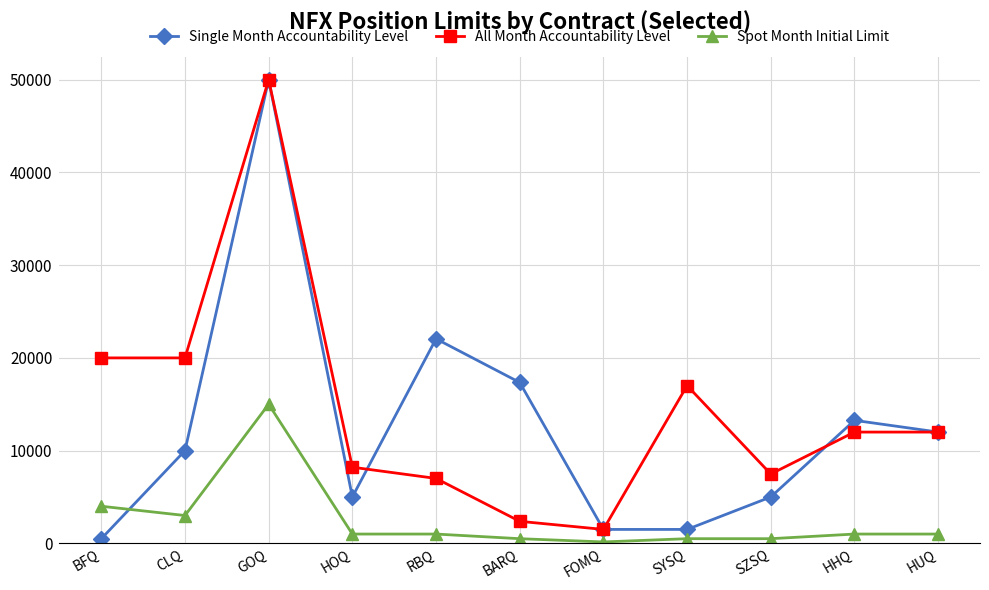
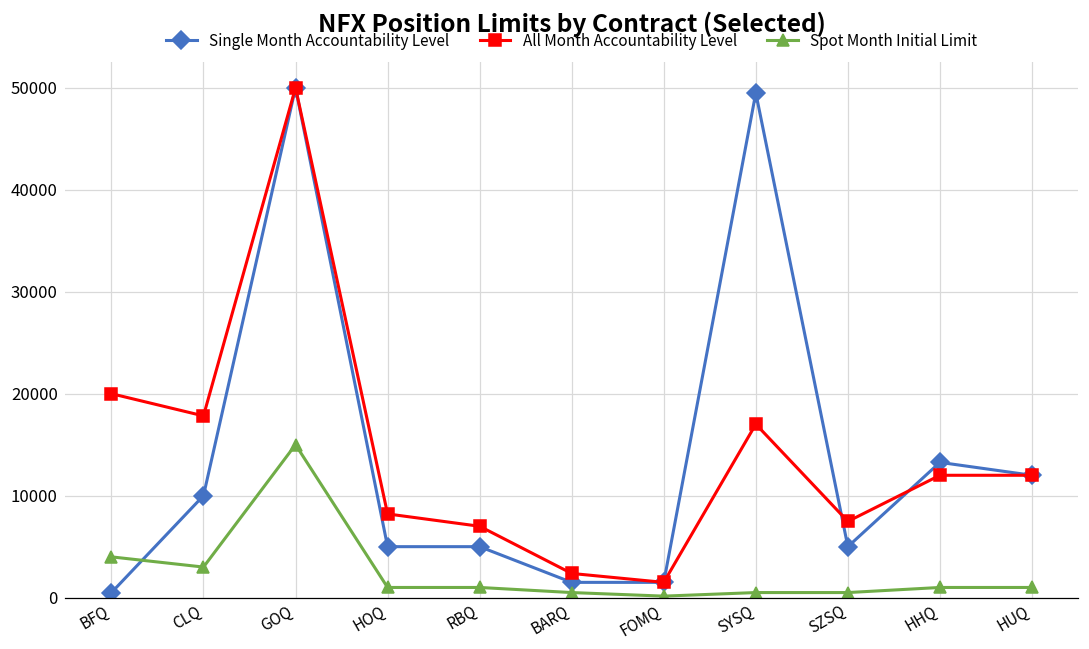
All Month Accountability Level, CLQ: 20000 -> 18000
Single Month Accountability Level, RBQ: 22000 -> 5000
Single Month Accountability Level, BARQ: 17000 -> 2000
Single Month Accountability Level, SYSQ: 2000 -> 49000
